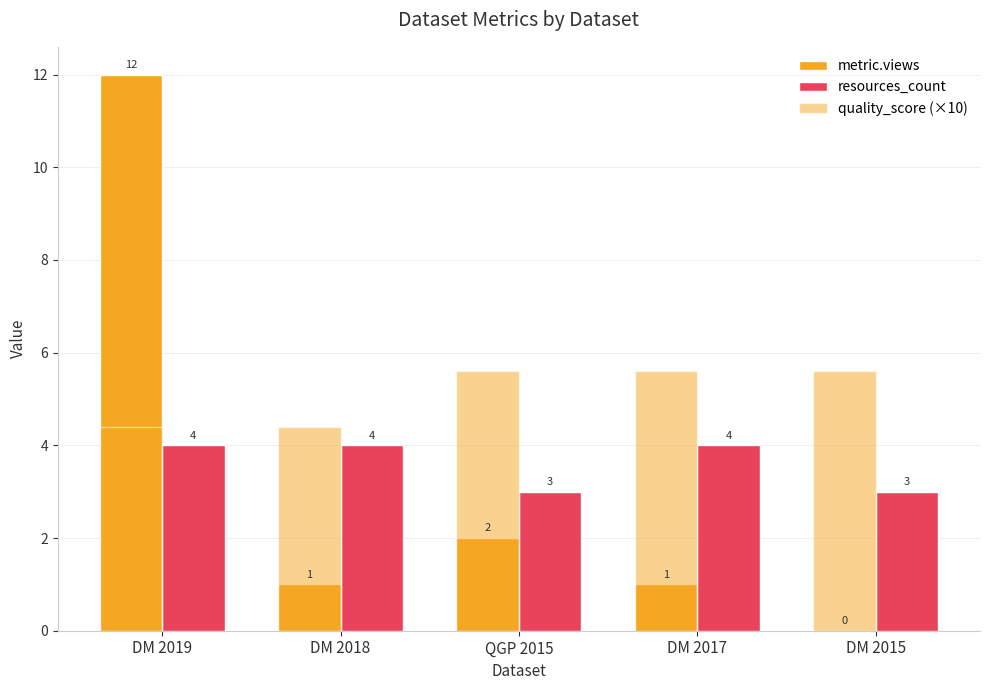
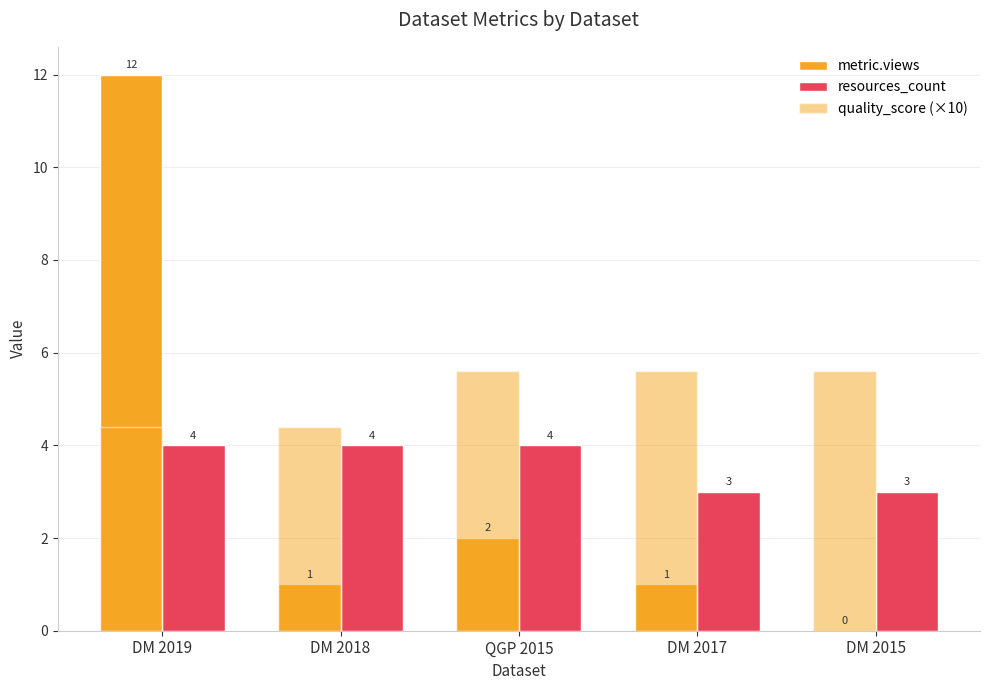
resources_count, QGP 2015: 3 -> 4
resources_count, DM 2017: 4 -> 3
